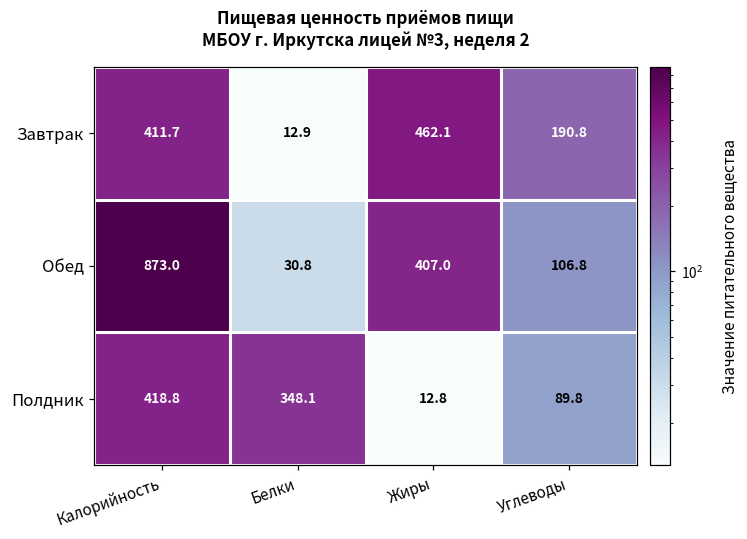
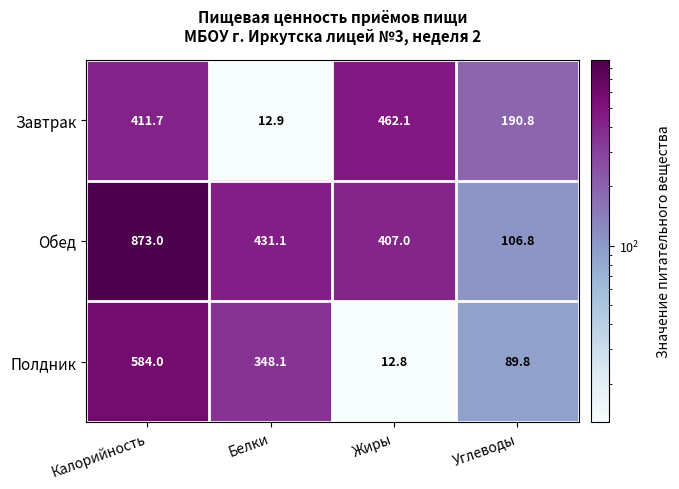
Обед, Белки: 30.8 -> 431.1
Полдник, Калорийность: 418.8 -> 584.0
